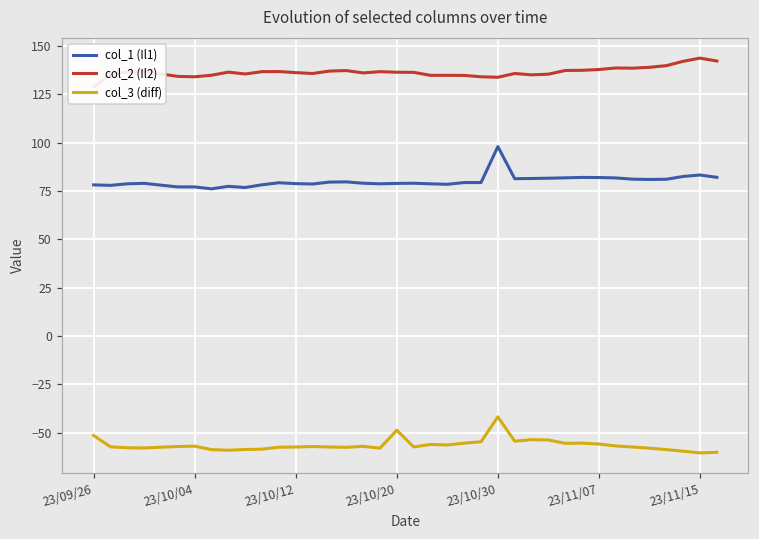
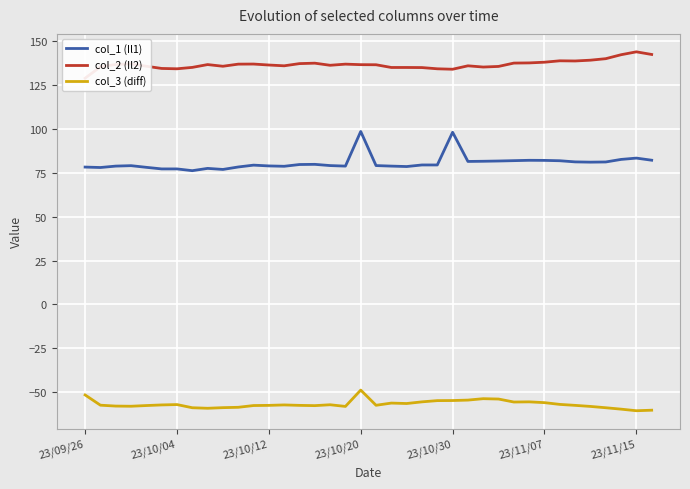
col_1 (Il1), 23/10/20: 79 -> 98
col_3 (diff), 23/10/30: -42 -> -55
